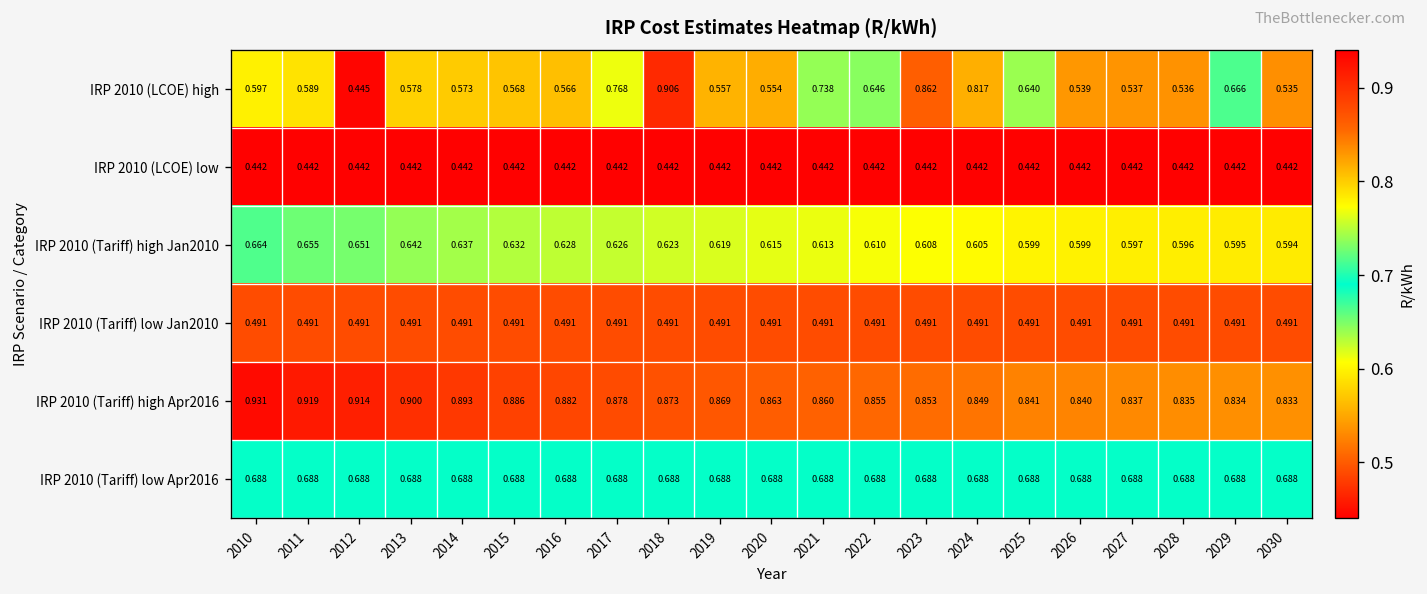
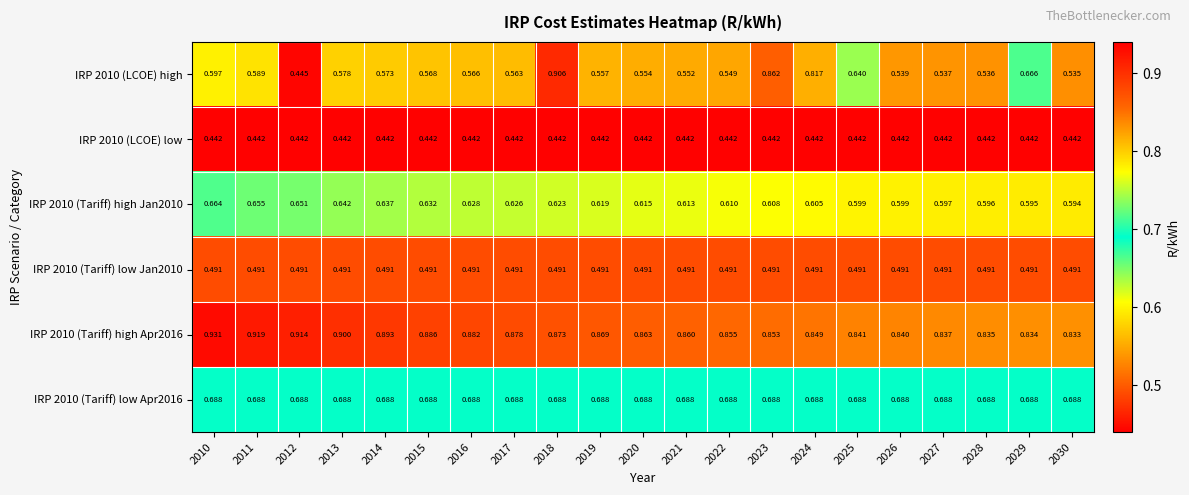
IRP 2010 (LCOE) high, 2017: 0.768 -> 0.563
IRP 2010 (LCOE) high, 2021: 0.738 -> 0.552
IRP 2010 (LCOE) high, 2022: 0.646 -> 0.549
